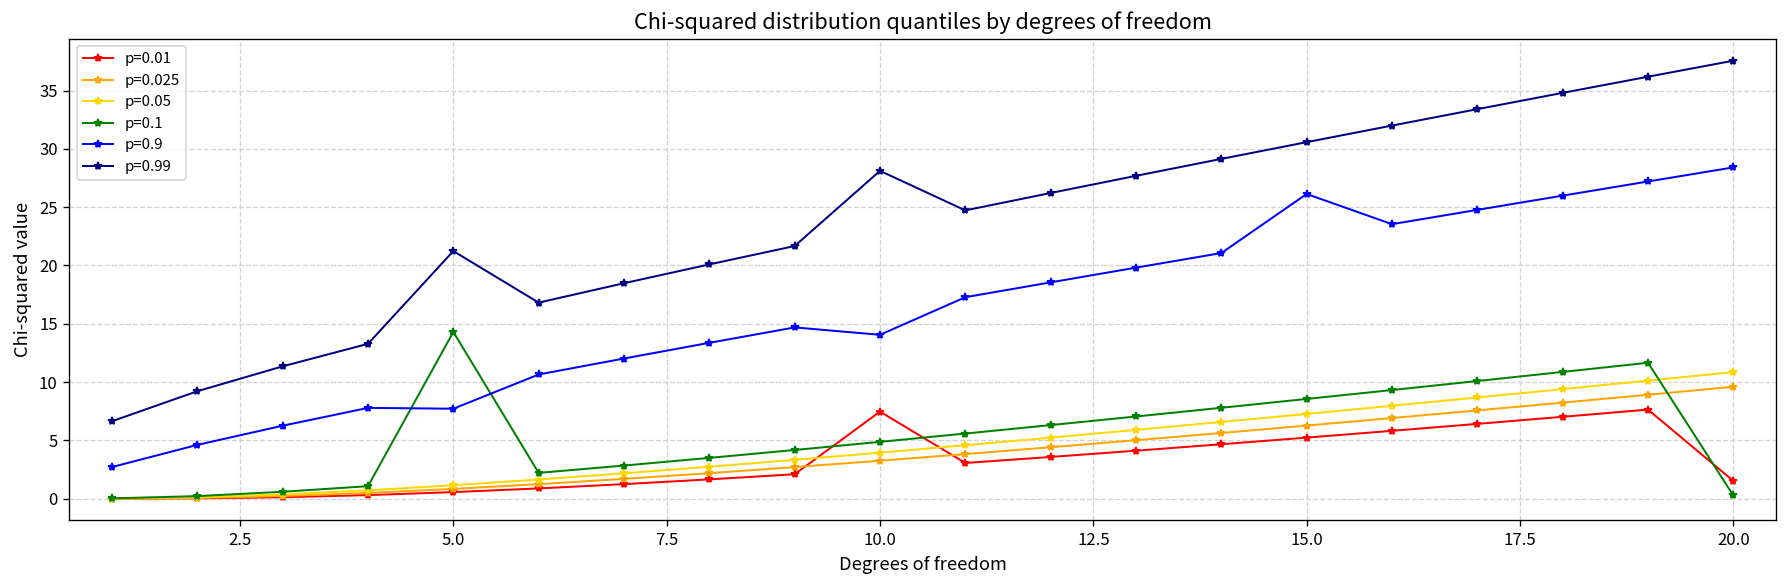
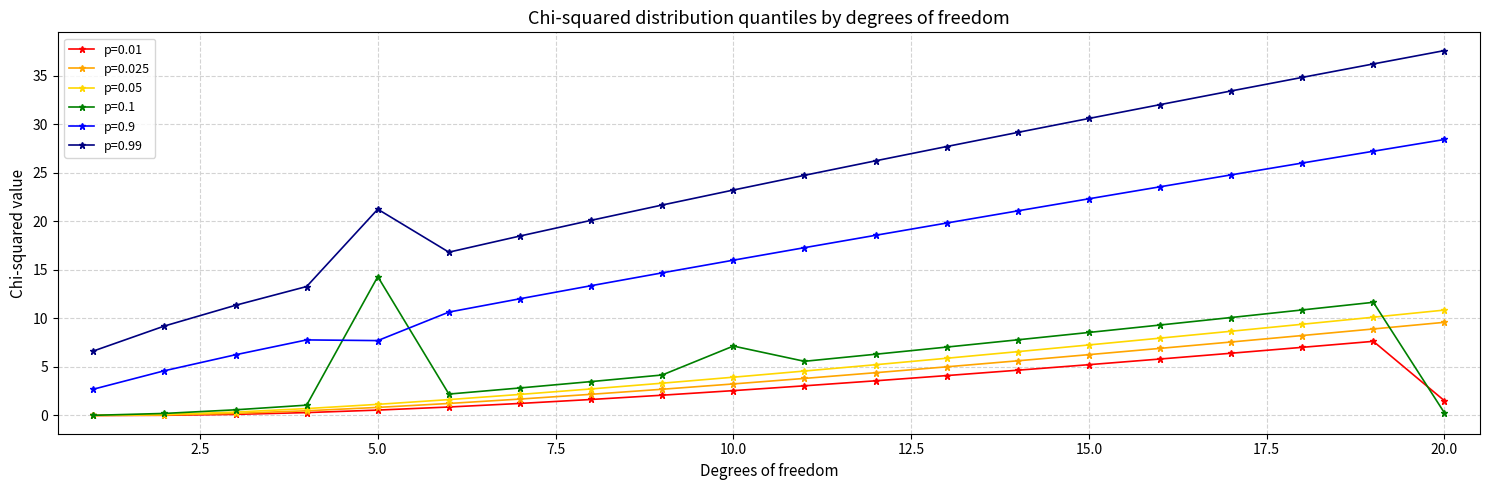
p=0.01, 10.0: 7 -> 3
p=0.1, 10.0: 5 -> 7
p=0.9, 10.0: 14 -> 16
p=0.99, 10.0: 28 -> 23
p=0.9, 15.0: 26 -> 22
